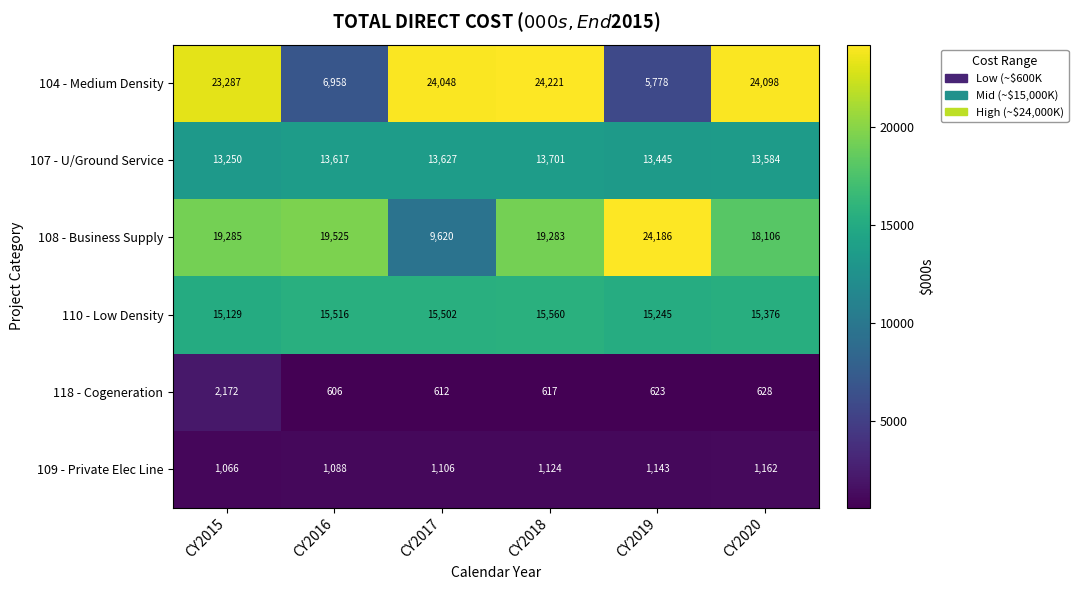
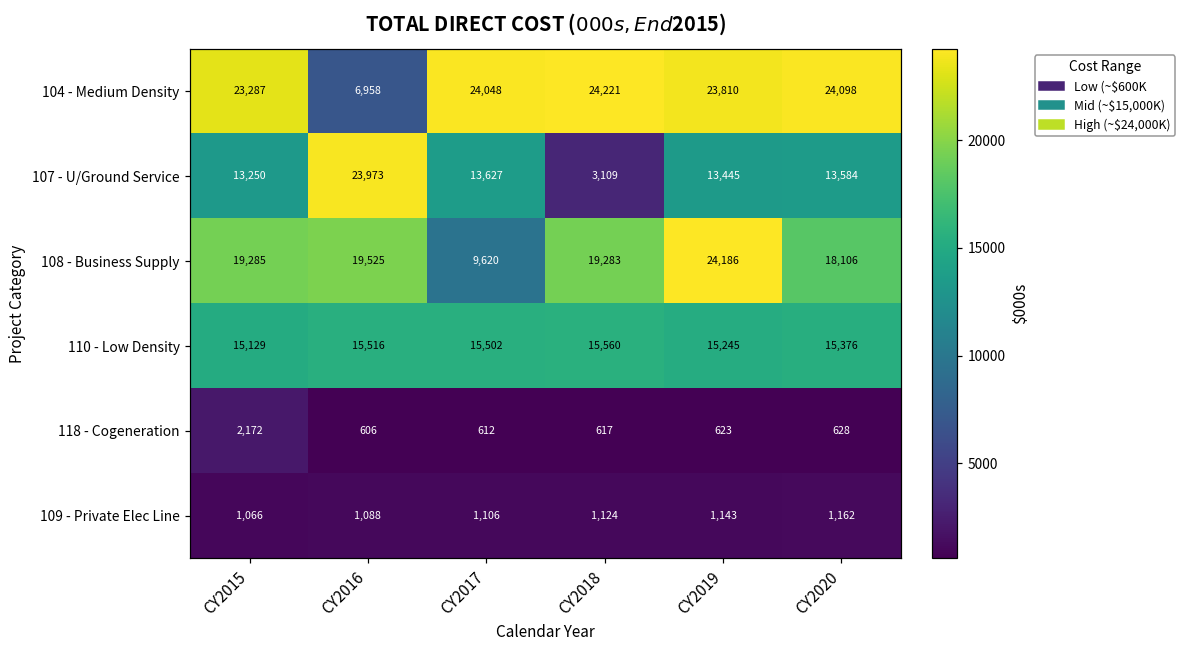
104 - Medium Density, CY2019: 5,778 -> 23,810
107 - U/Ground Service, CY2016: 13,617 -> 23,973
107 - U/Ground Service, CY2018: 13,701 -> 3,109
